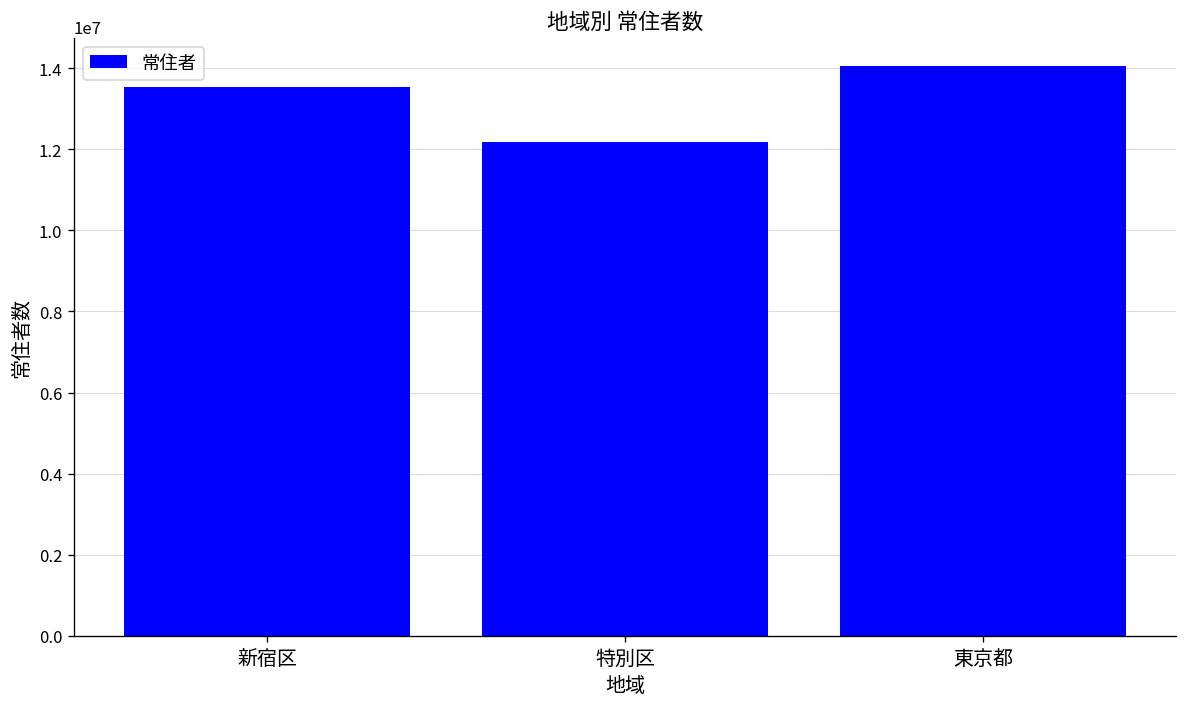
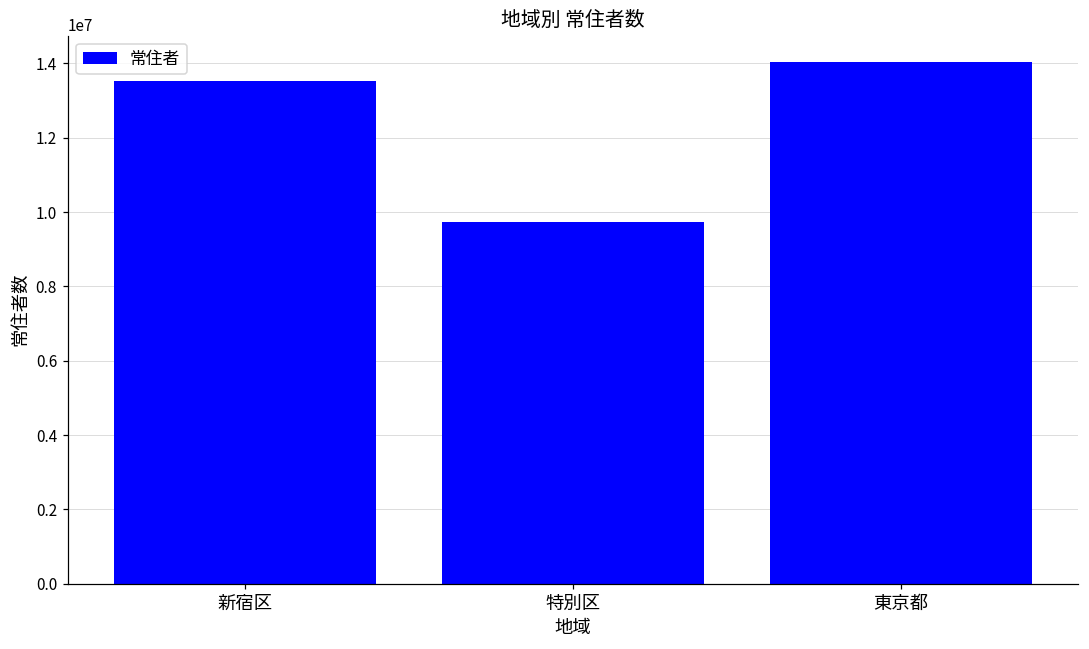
特別区: 12200000 -> 9700000
